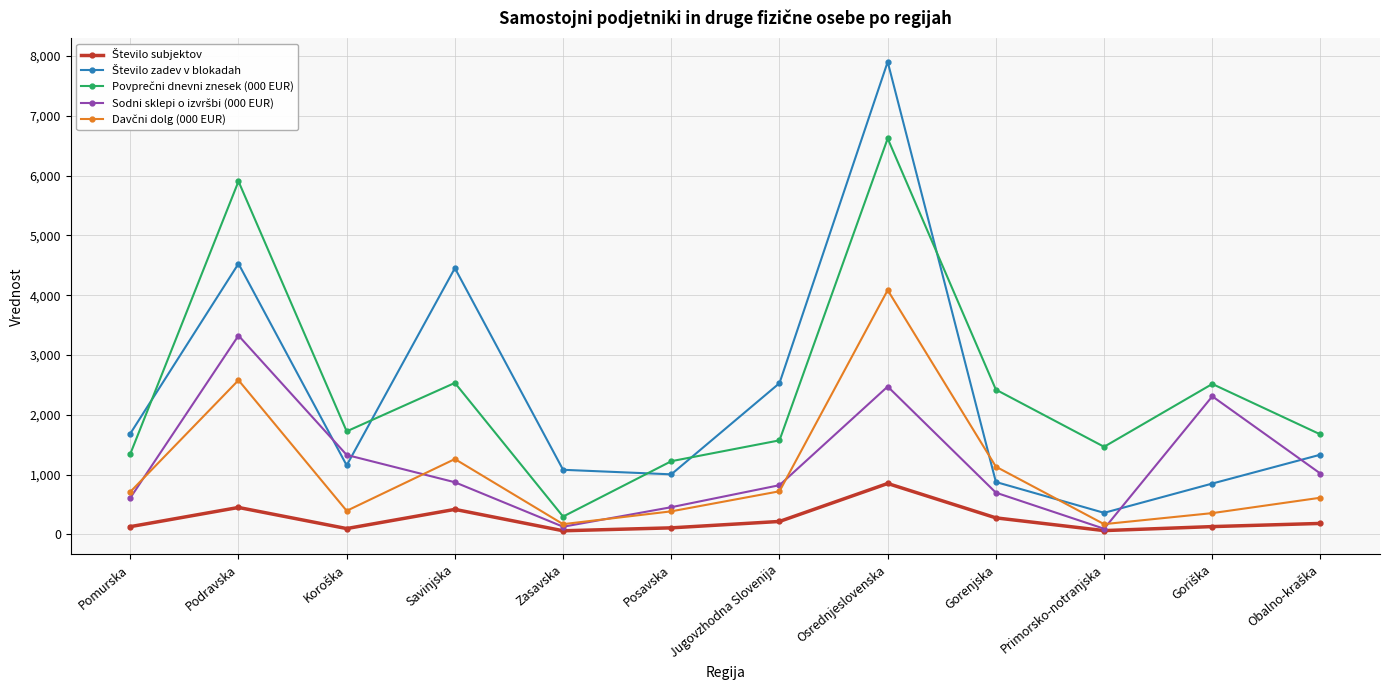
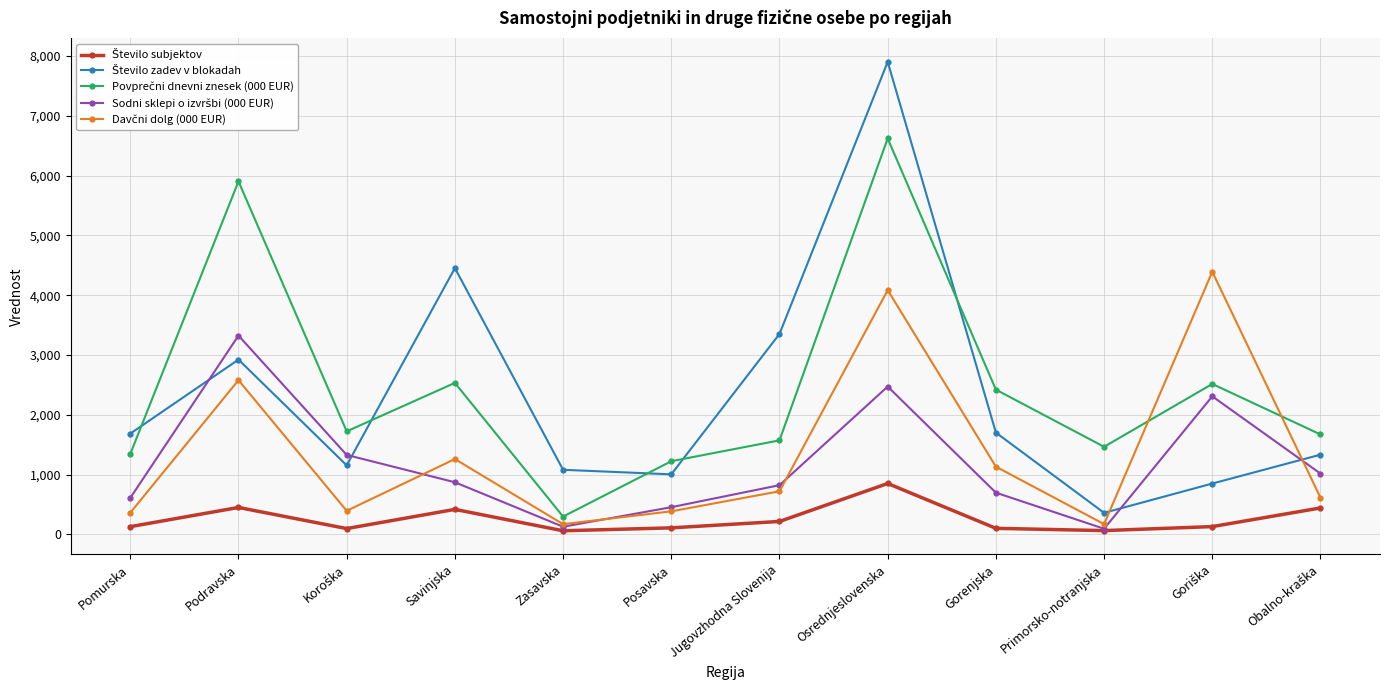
Davčni dolg (000 EUR), Pomurska: 700 -> 400
Število zadev v blokadah, Podravska: 4,500 -> 2,900
Število zadev v blokadah, Jugovzhodna Slovenija: 2,500 -> 3,400
Število subjektov, Gorenjska: 300 -> 100
Število zadev v blokadah, Gorenjska: 900 -> 1,700
Davčni dolg (000 EUR), Goriška: 400 -> 4,400
Število subjektov, Obalno-kraška: 200 -> 400
